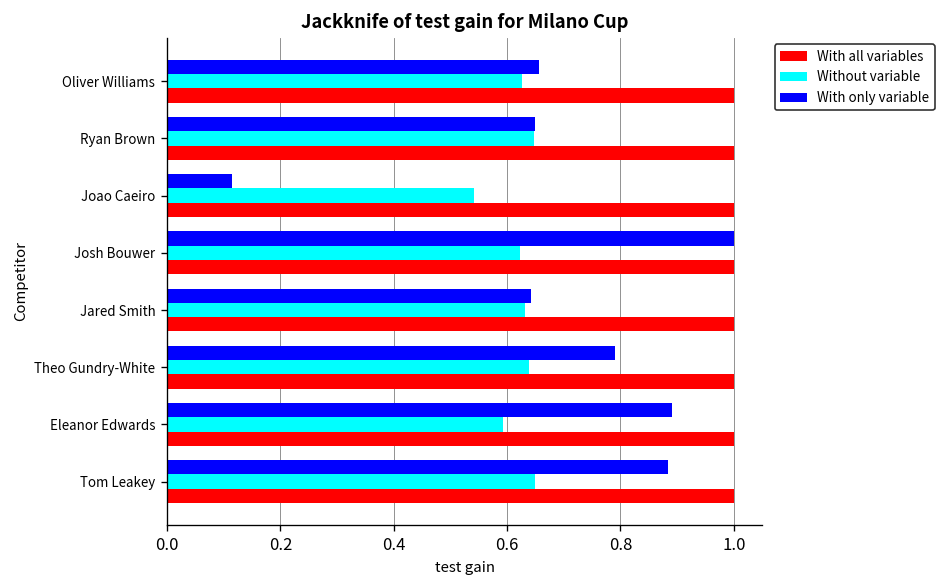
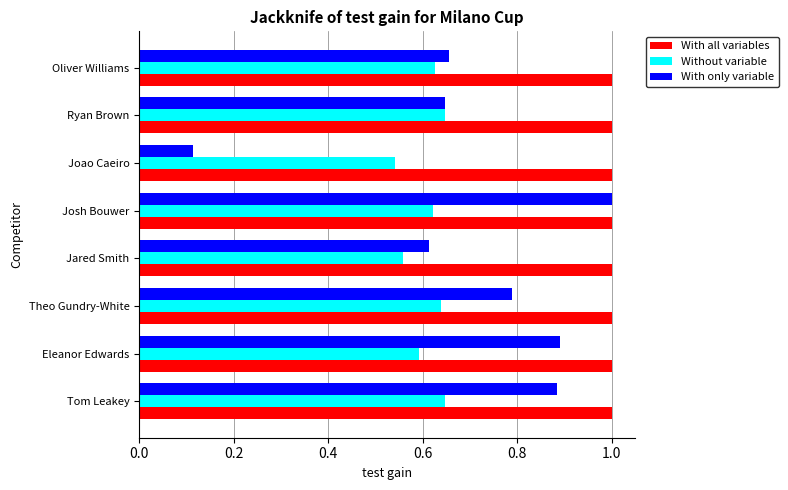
With only variable, Jared Smith: 0.64 -> 0.61
Without variable, Jared Smith: 0.63 -> 0.56
